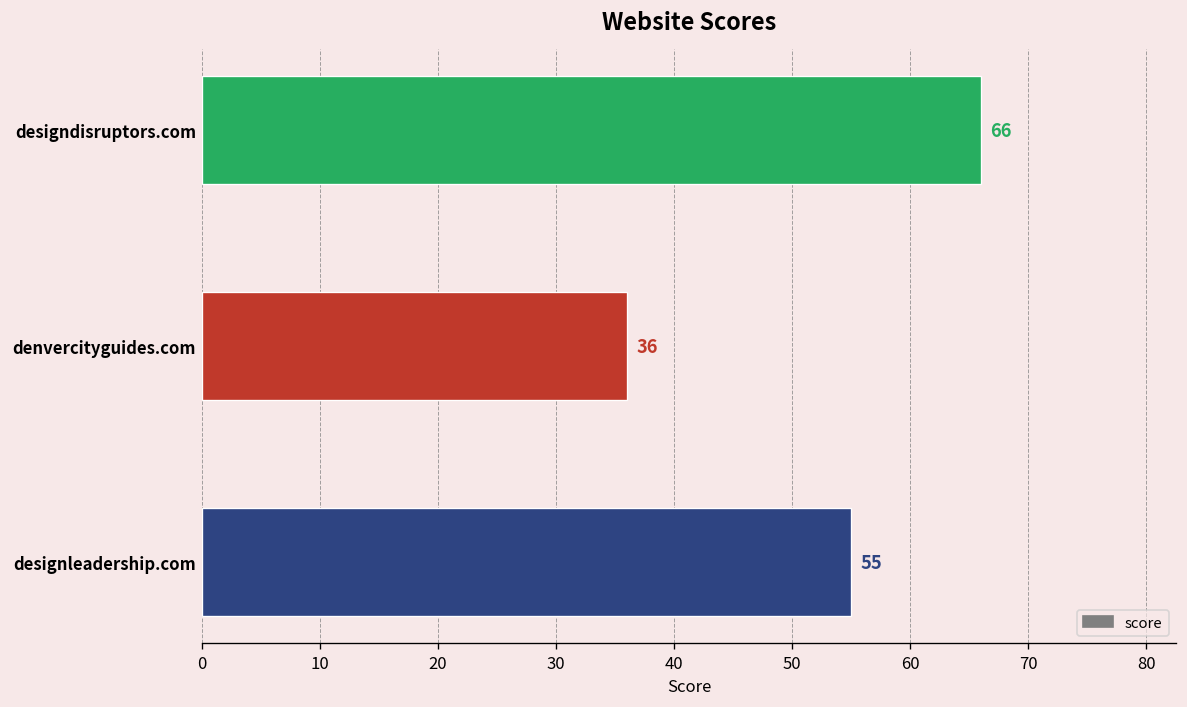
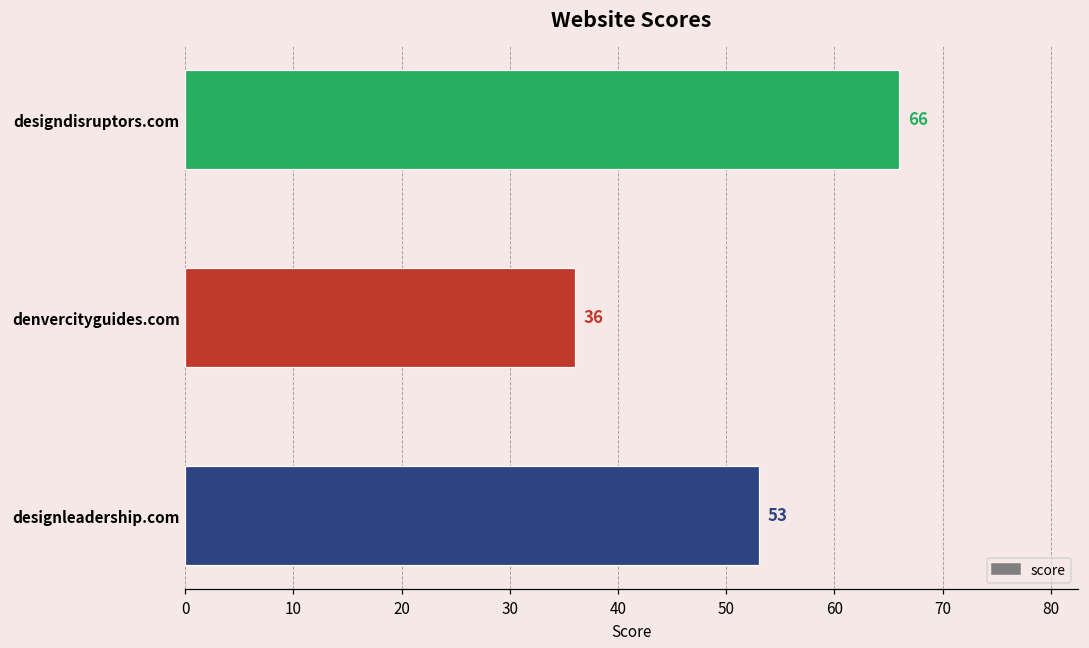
designleadership.com: 55 -> 53
